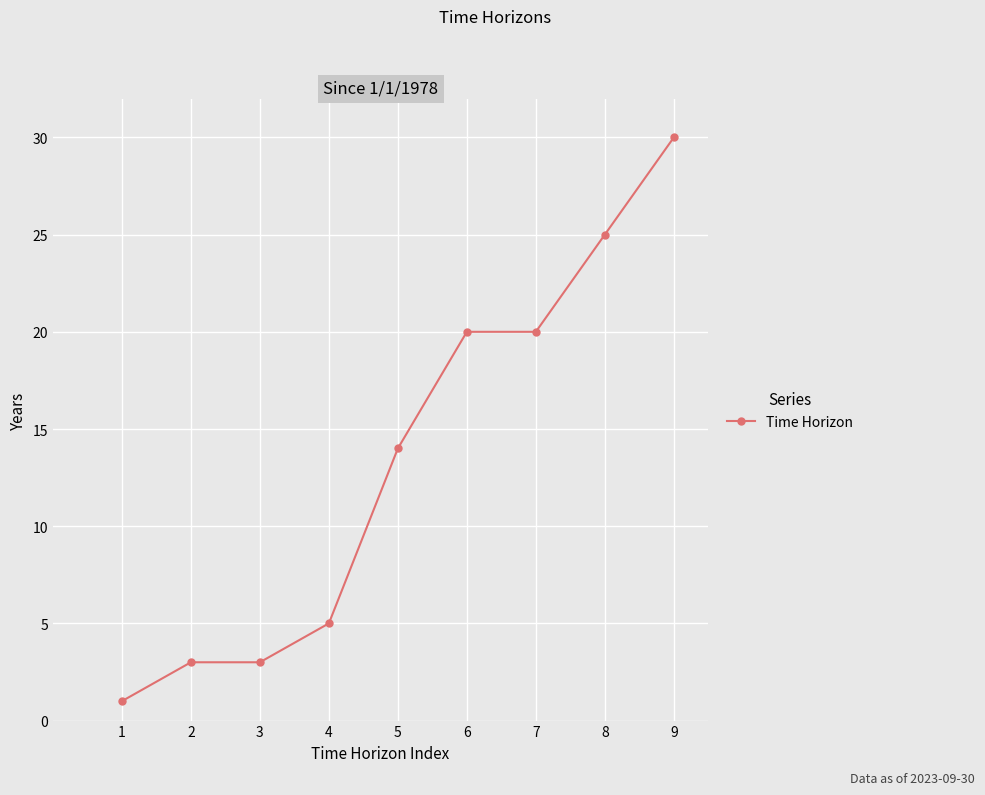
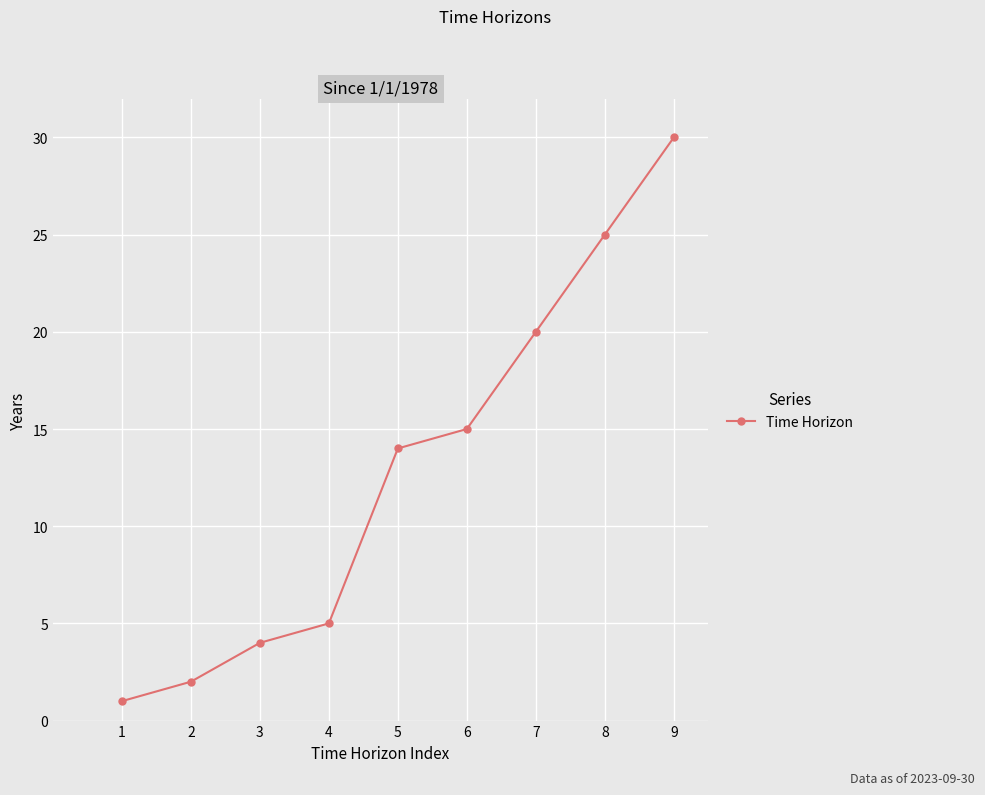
2: 3 -> 2
3: 3 -> 4
6: 20 -> 15
